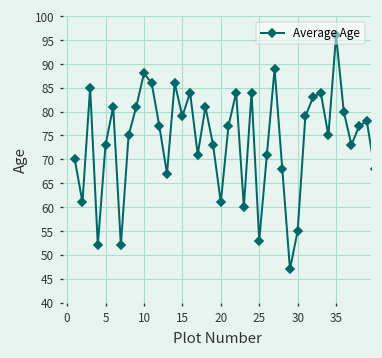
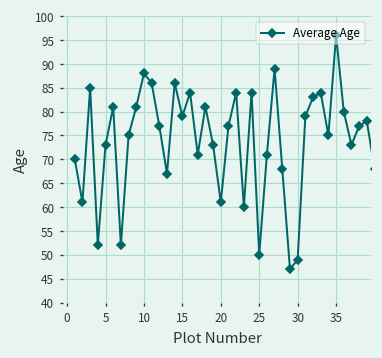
25: 53 -> 50
30: 55 -> 49
